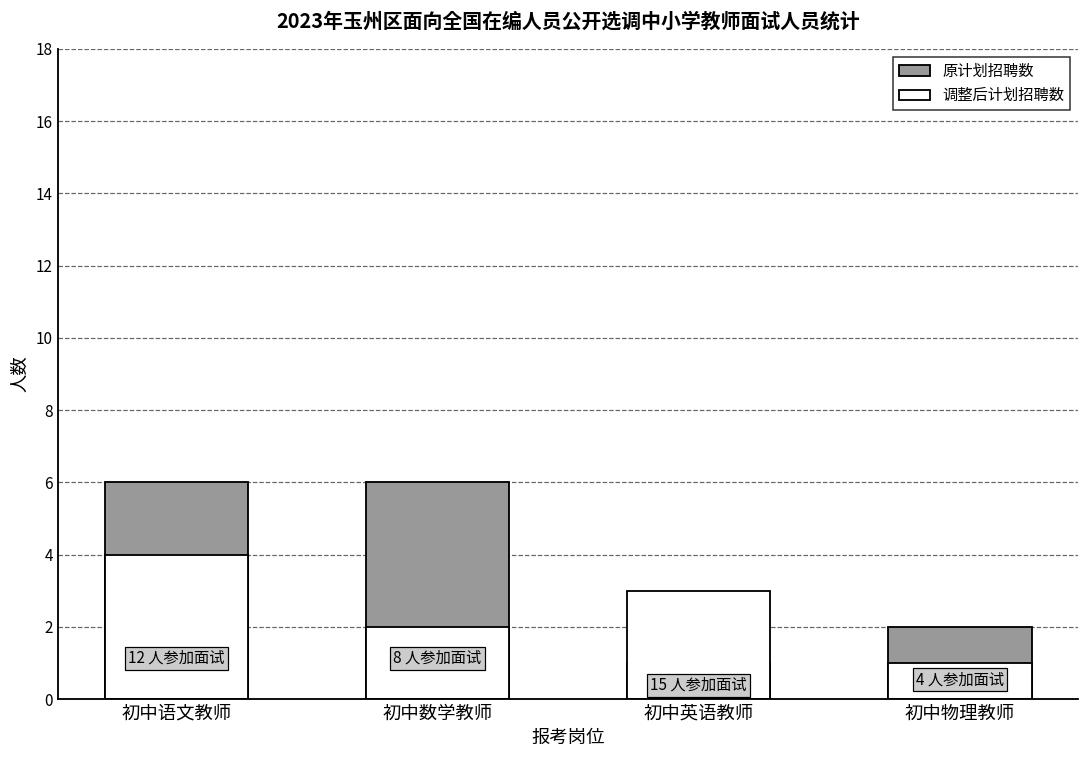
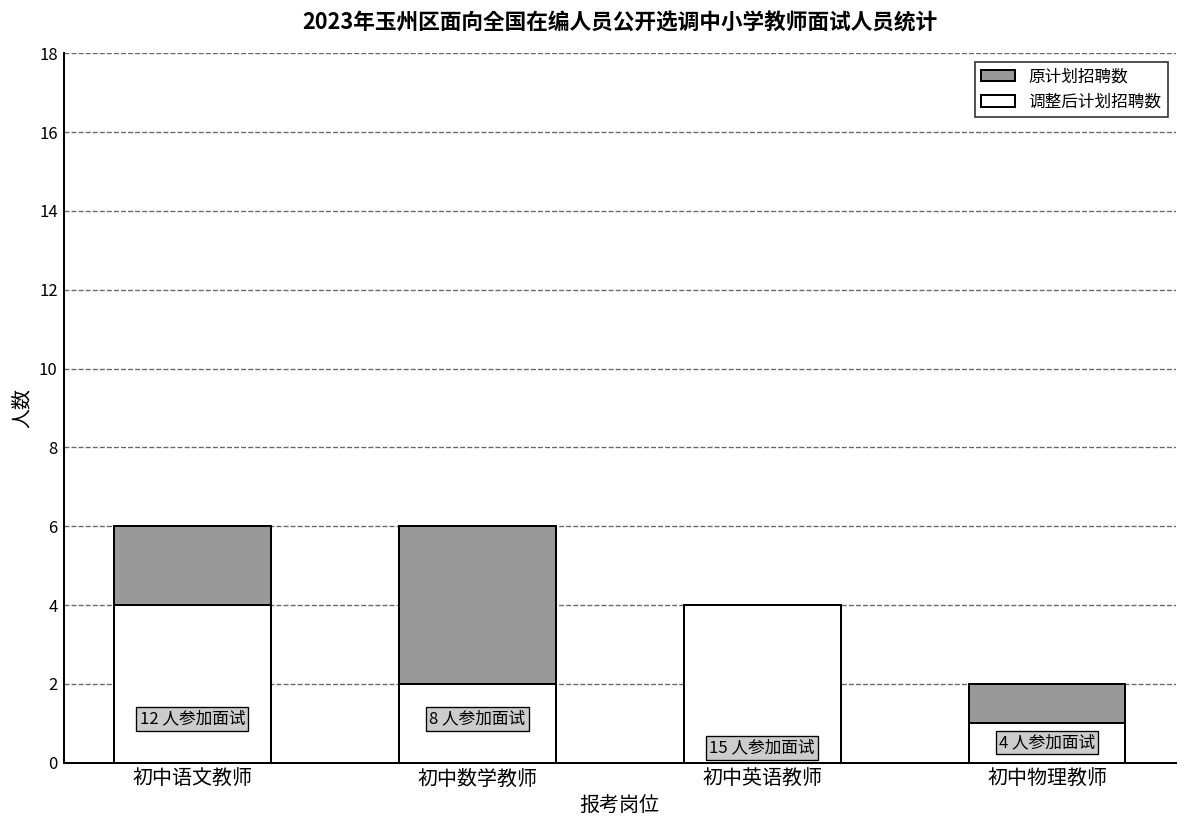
调整后计划招聘数, 初中英语教师: 3 -> 4
